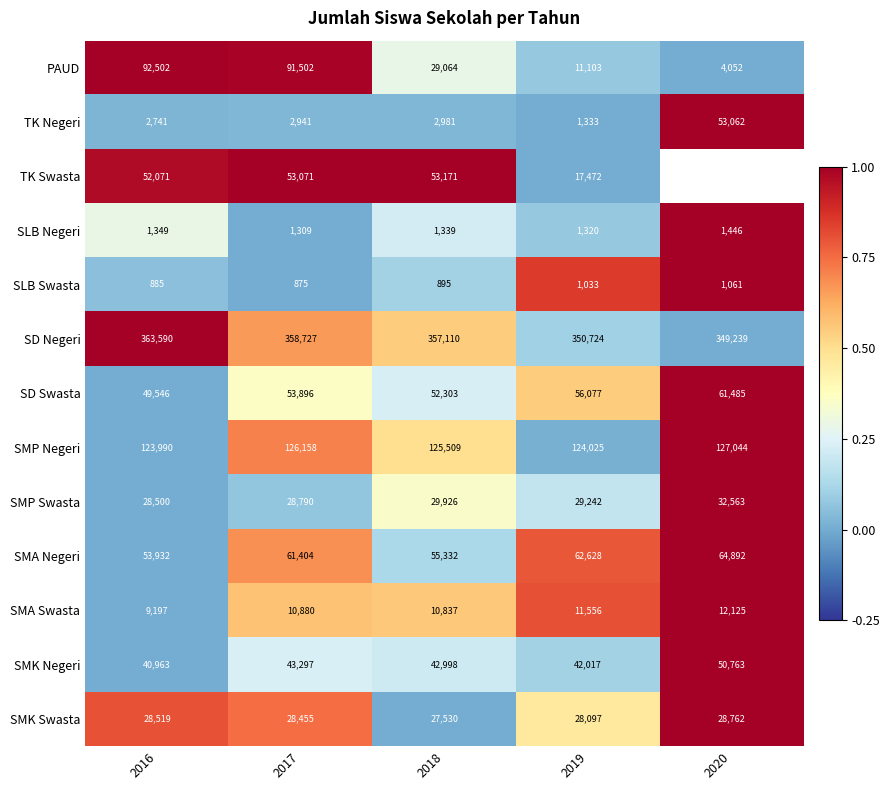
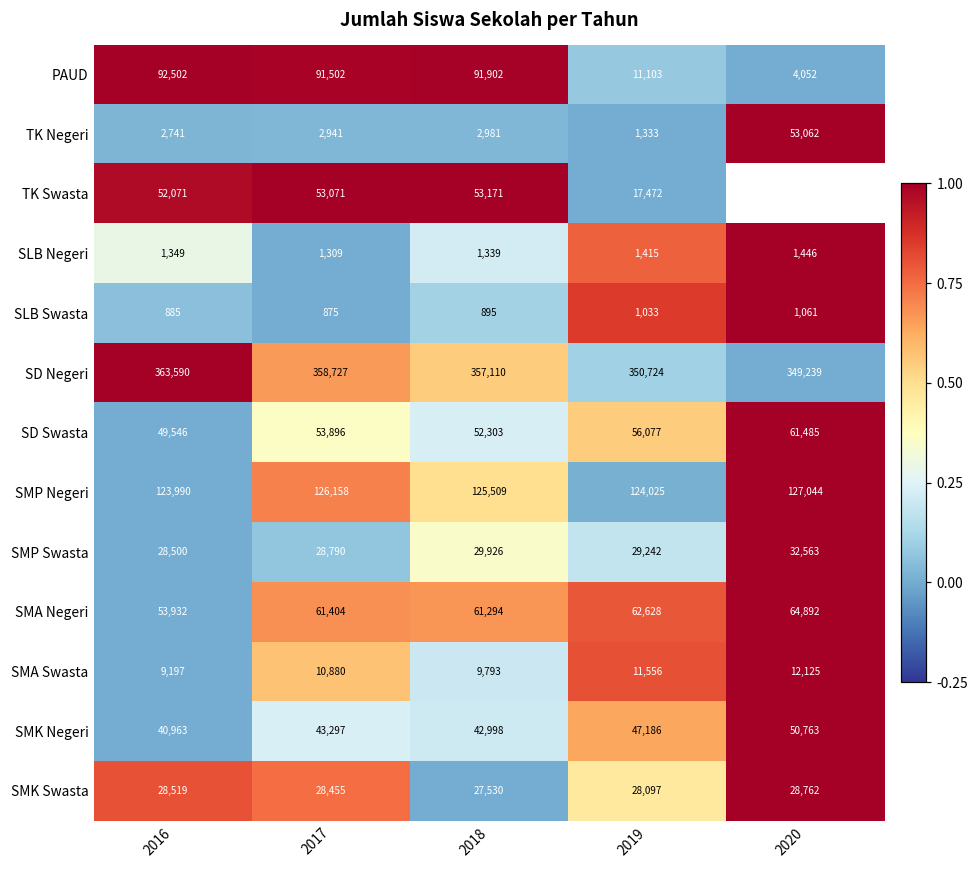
PAUD, 2018: 29,064 -> 91,902
SLB Negeri, 2019: 1,320 -> 1,415
SMA Negeri, 2018: 55,332 -> 61,294
SMA Swasta, 2018: 10,837 -> 9,793
SMK Negeri, 2019: 42,017 -> 47,186
